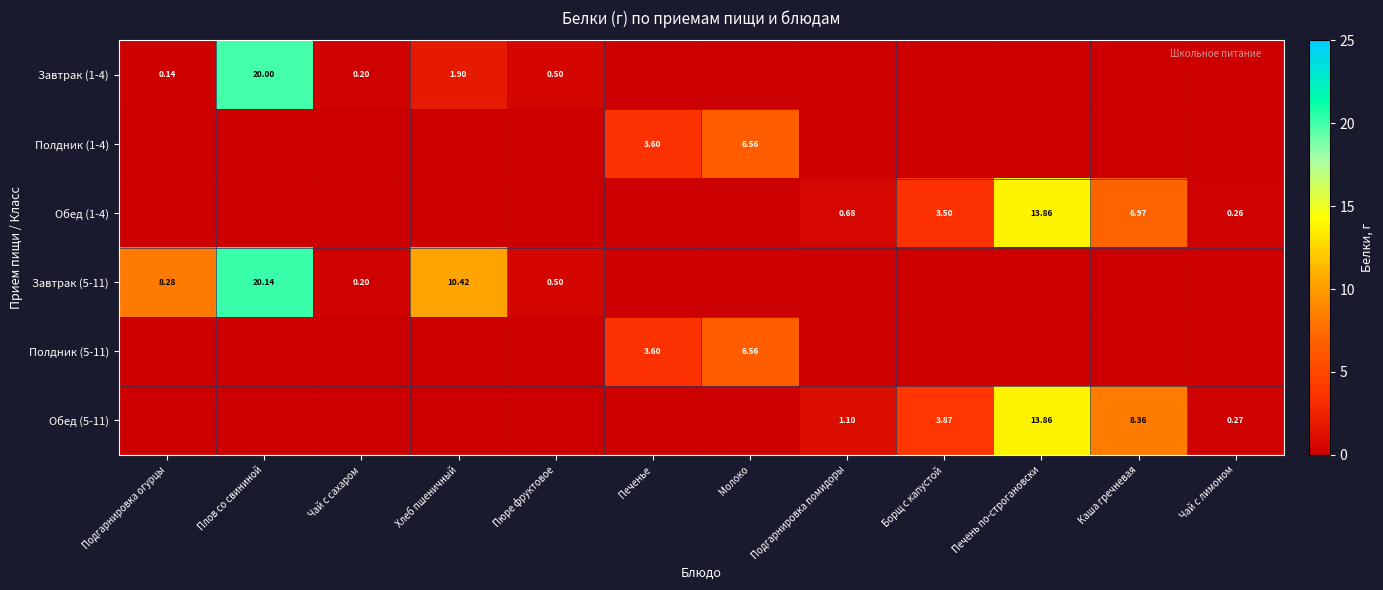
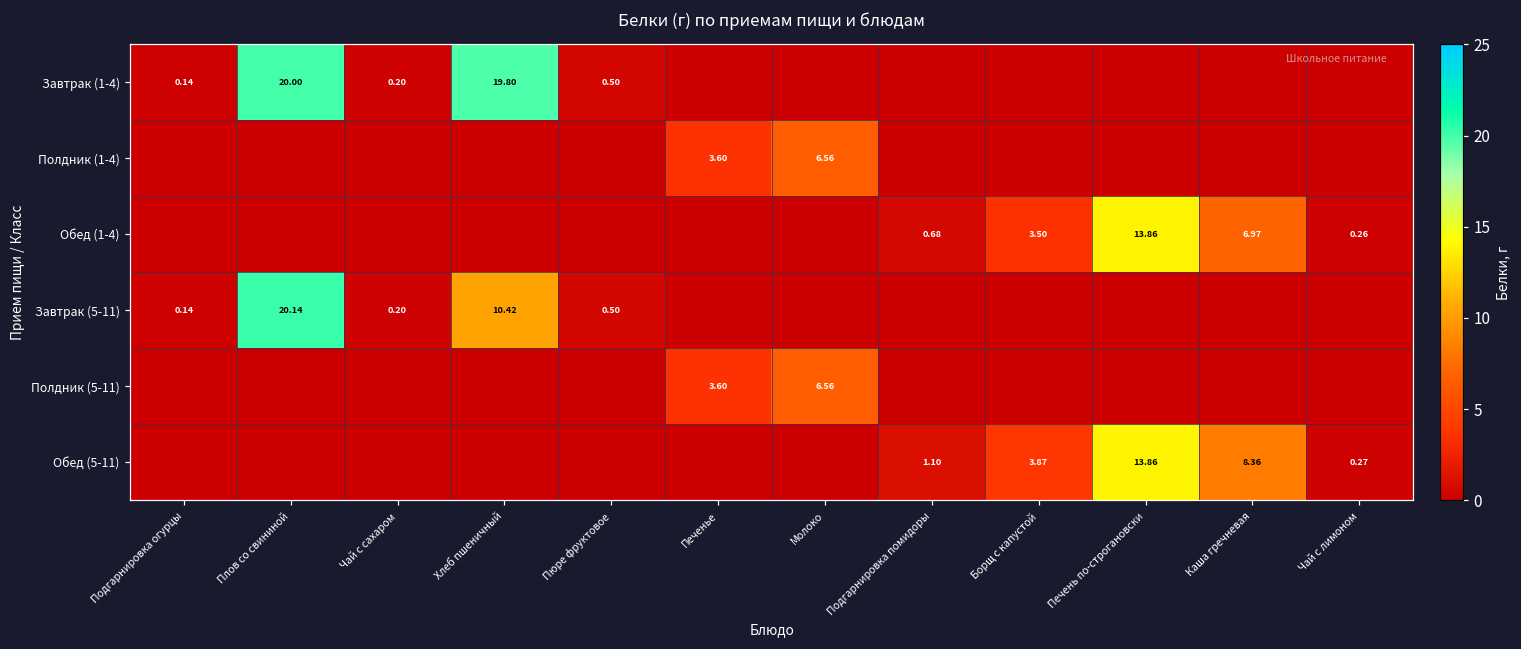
Завтрак (1-4), Хлеб пшеничный: 1.90 -> 19.80
Завтрак (5-11), Подгарнировка огурцы: 8.28 -> 0.14
